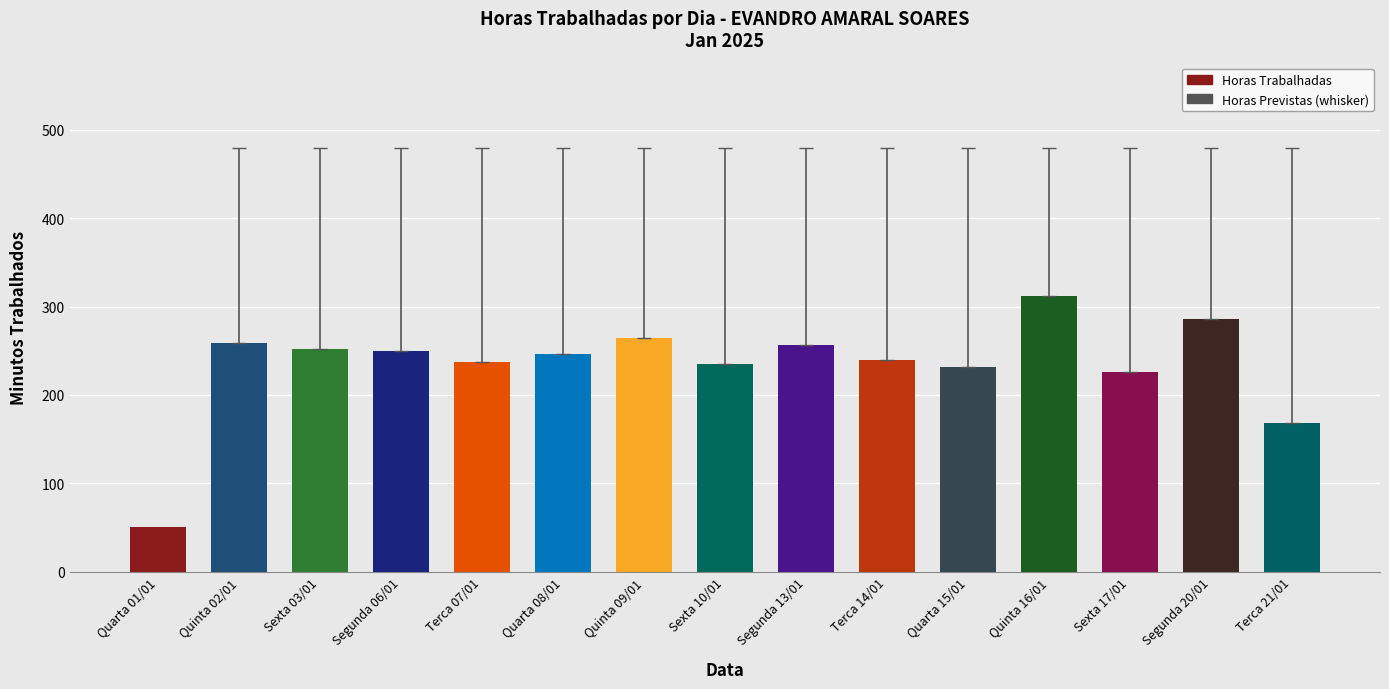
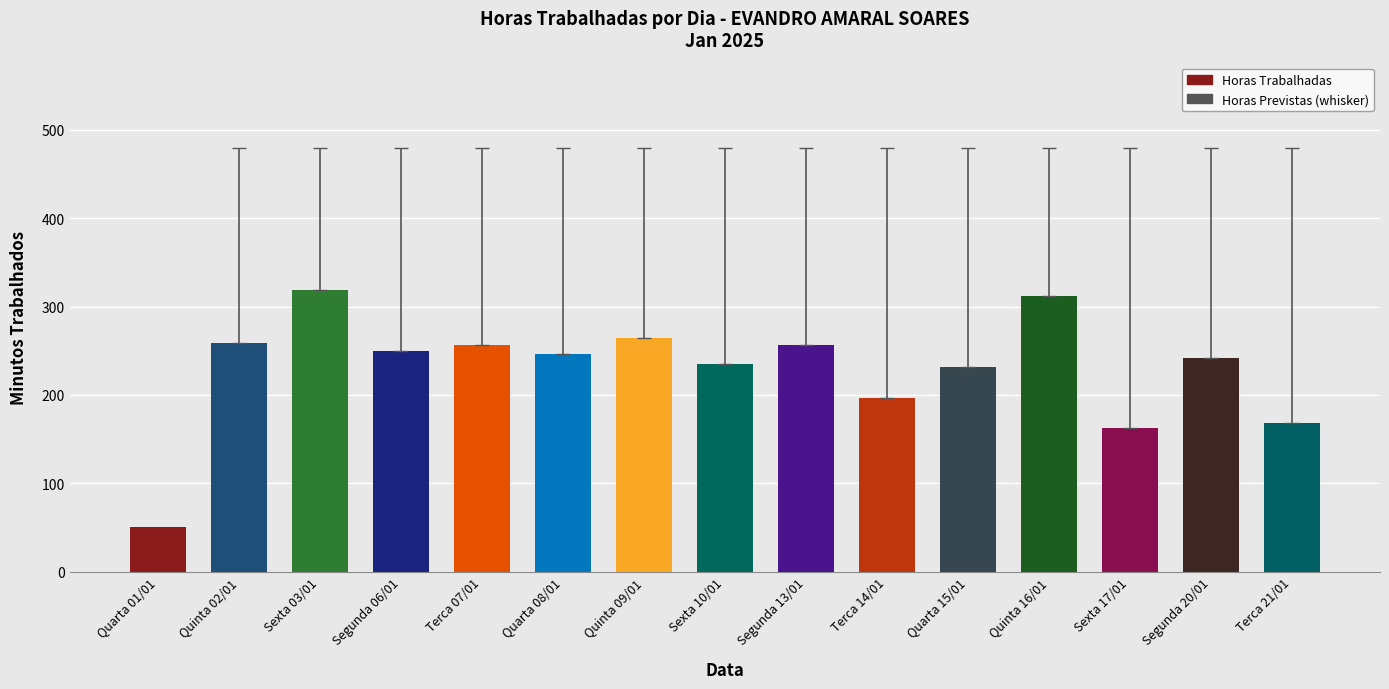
Horas Trabalhadas, Sexta 03/01: 250 -> 320
Horas Trabalhadas, Terca 07/01: 240 -> 260
Horas Trabalhadas, Terca 14/01: 240 -> 200
Horas Trabalhadas, Sexta 17/01: 230 -> 160
Horas Trabalhadas, Segunda 20/01: 290 -> 240
